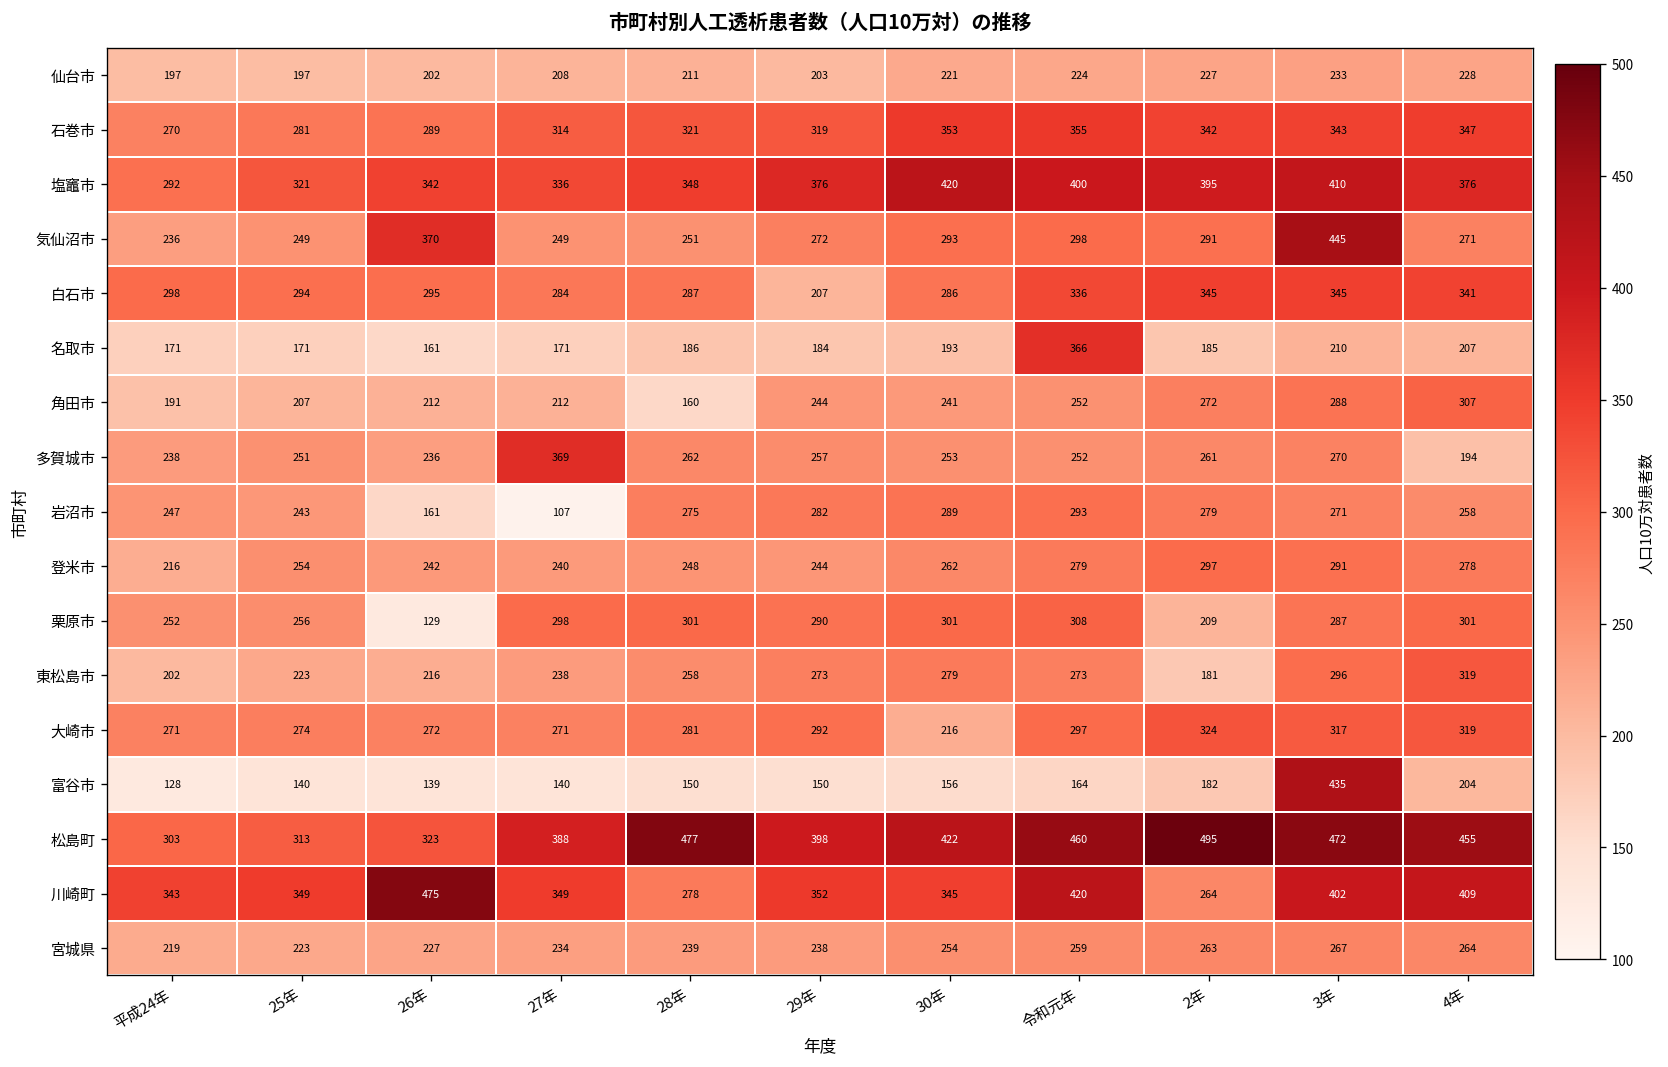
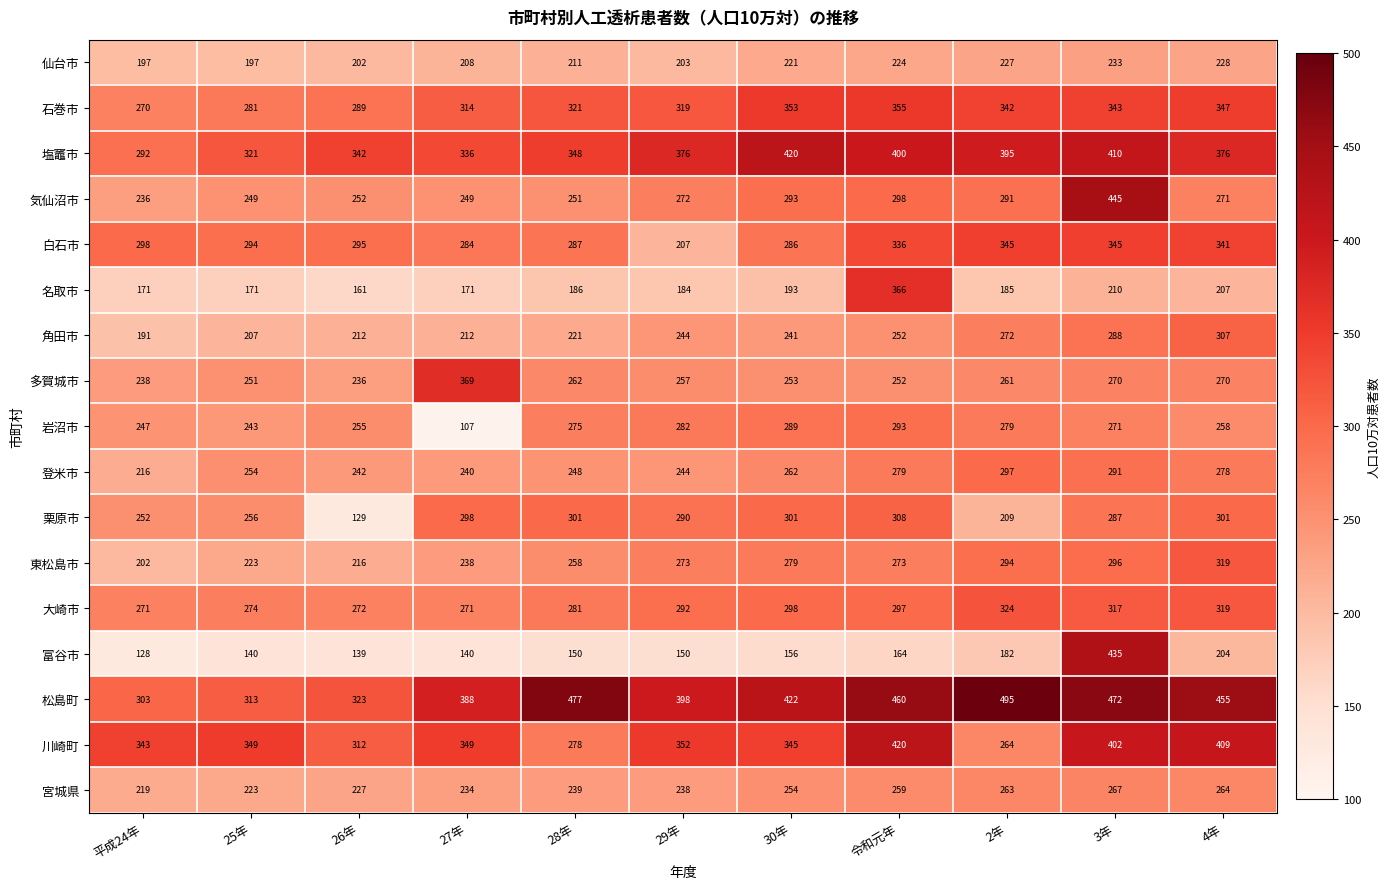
気仙沼市, 26年: 370 -> 252
角田市, 28年: 160 -> 221
多賀城市, 4年: 194 -> 270
岩沼市, 26年: 161 -> 255
東松島市, 2年: 181 -> 294
大崎市, 30年: 216 -> 298
川崎町, 26年: 475 -> 312
